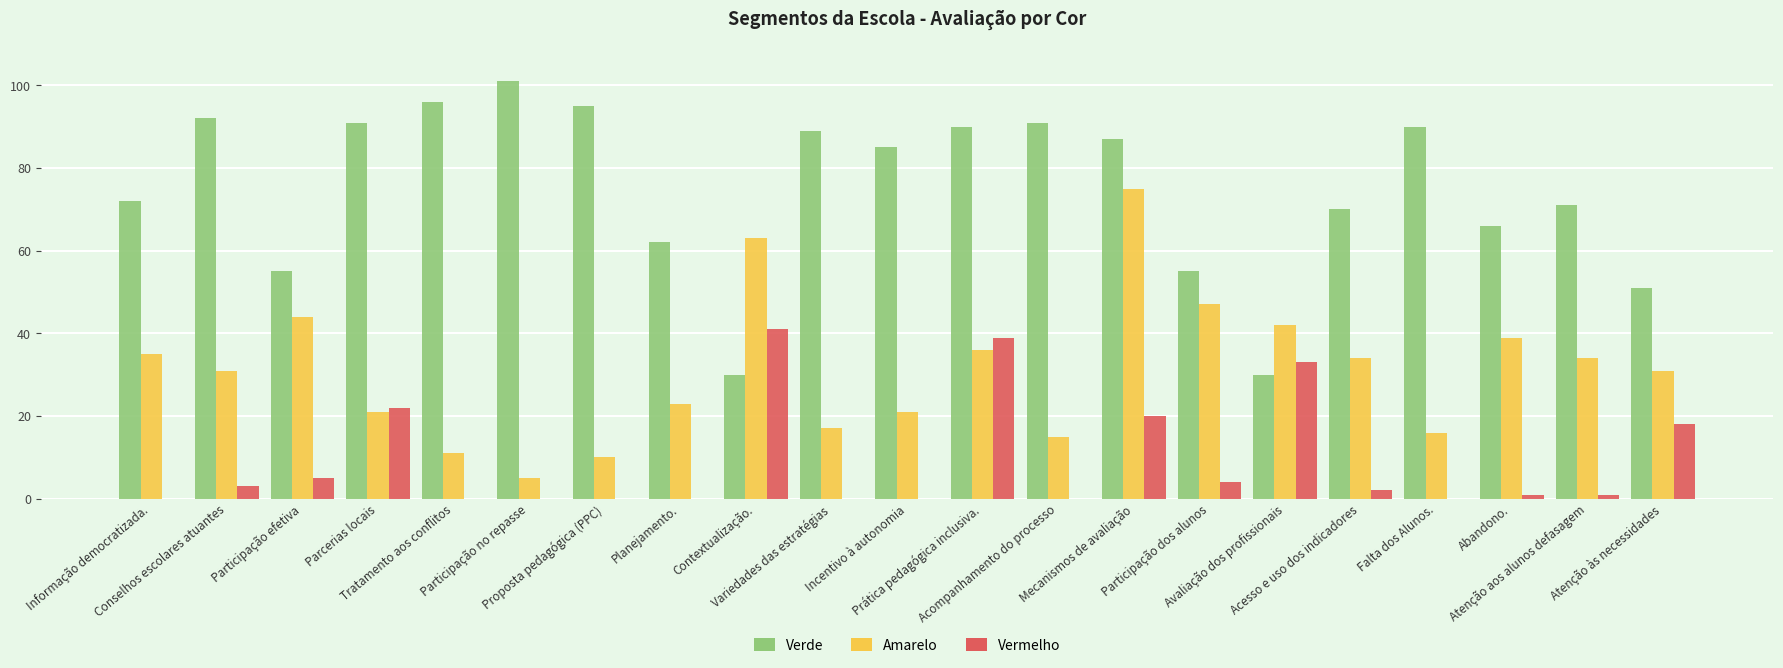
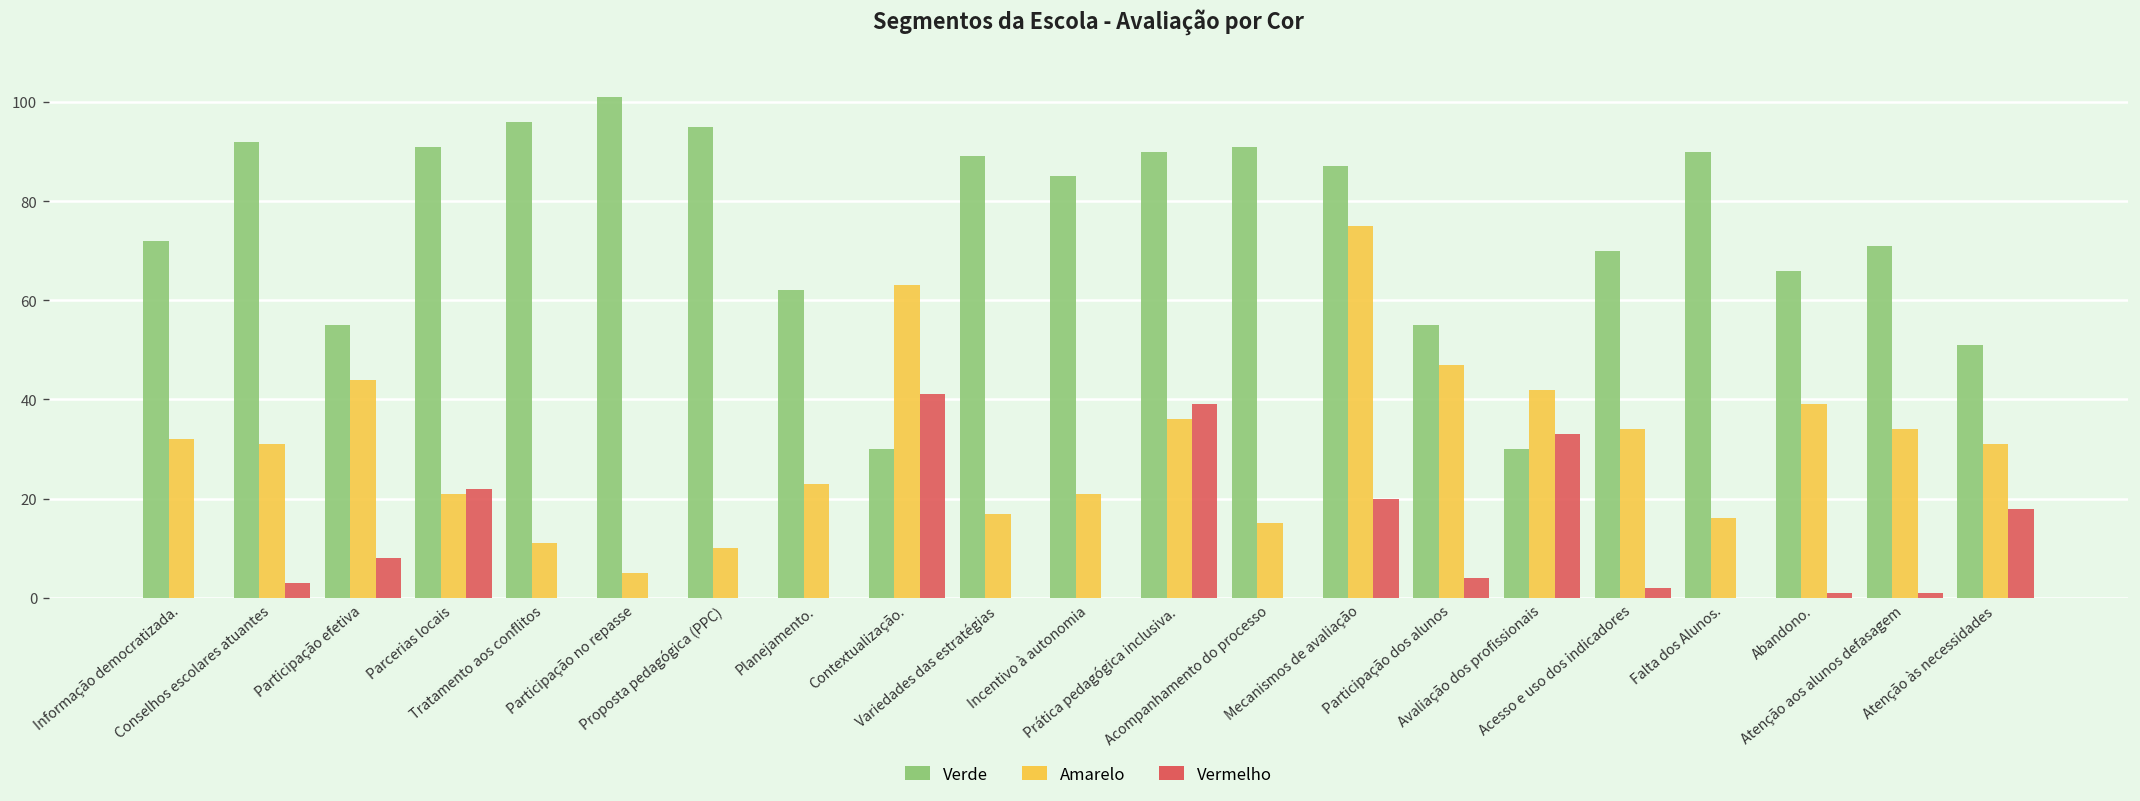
Amarelo, Informação democratizada.: 35 -> 32
Vermelho, Participação efetiva: 5 -> 8
